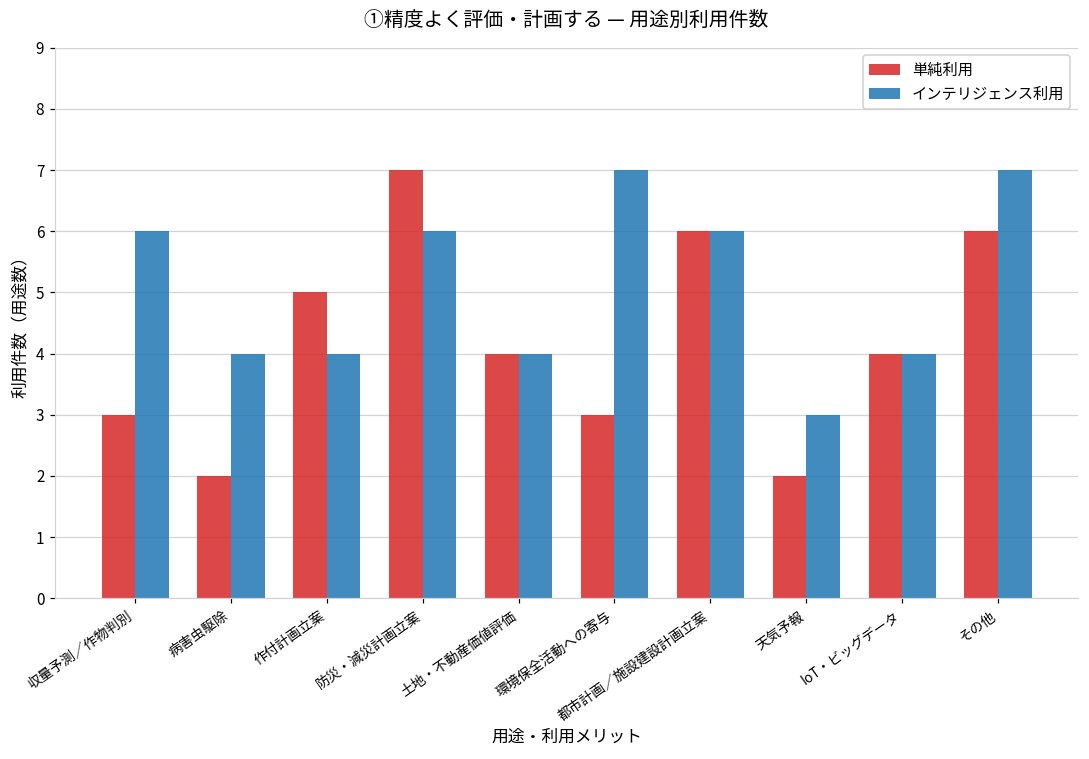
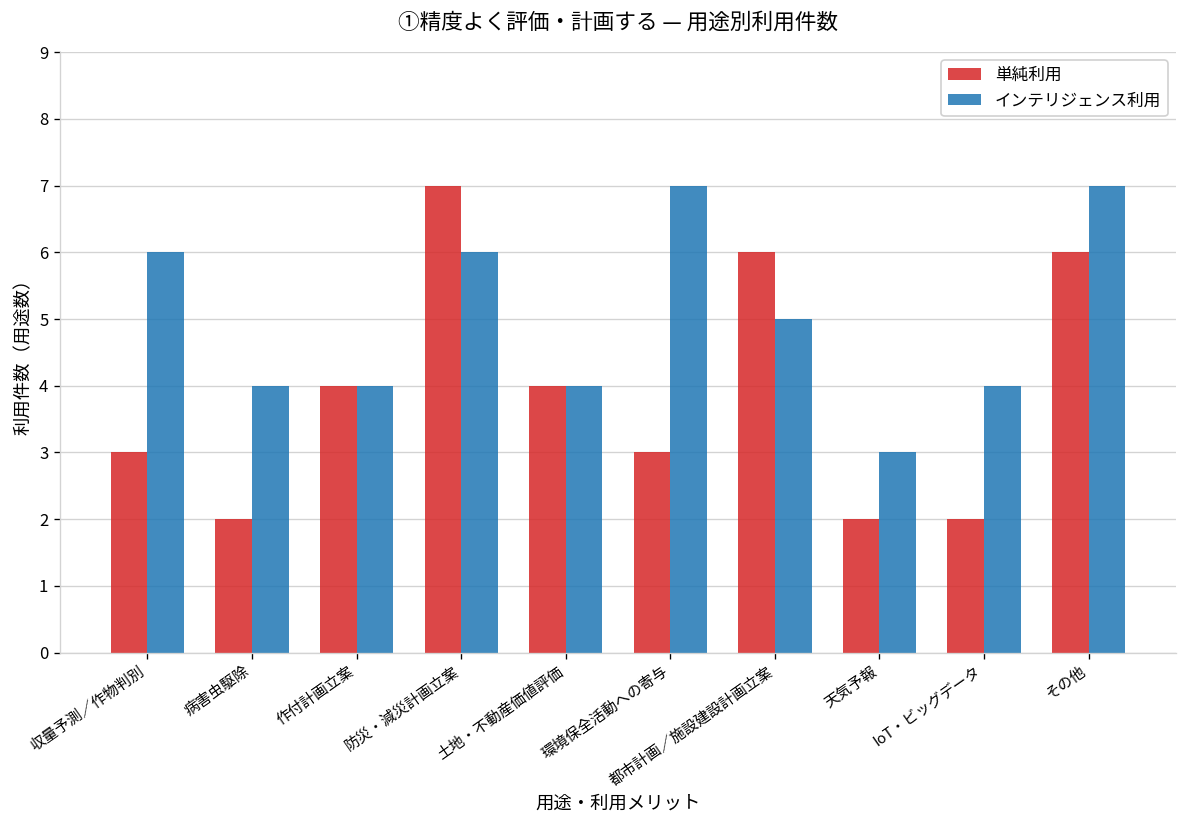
単純利用, 作付計画立案: 5 -> 4
インテリジェンス利用, 都市計画／施設建設計画立案: 6 -> 5
単純利用, IoT・ビッグデータ: 4 -> 2
